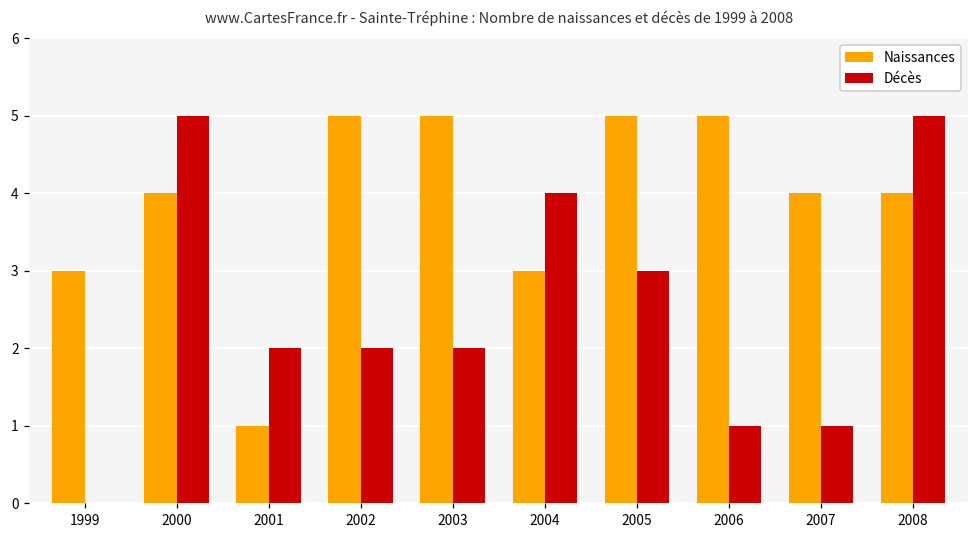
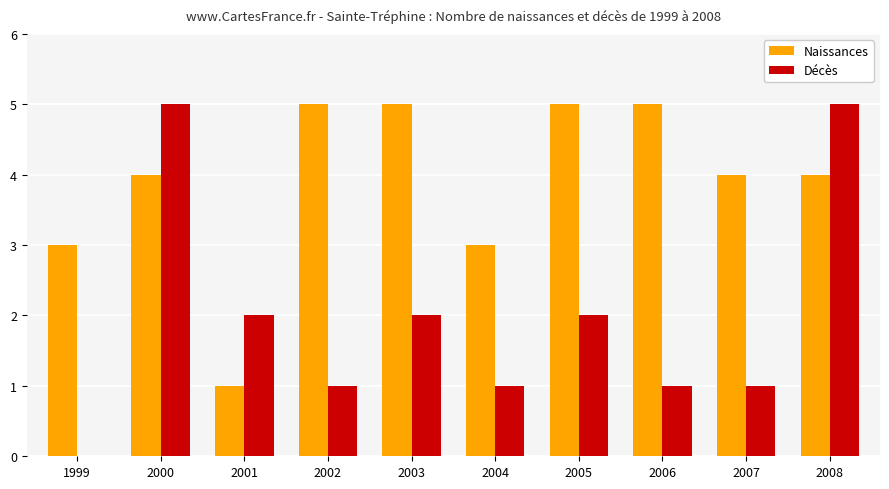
Décès, 2002: 2 -> 1
Décès, 2004: 4 -> 1
Décès, 2005: 3 -> 2
